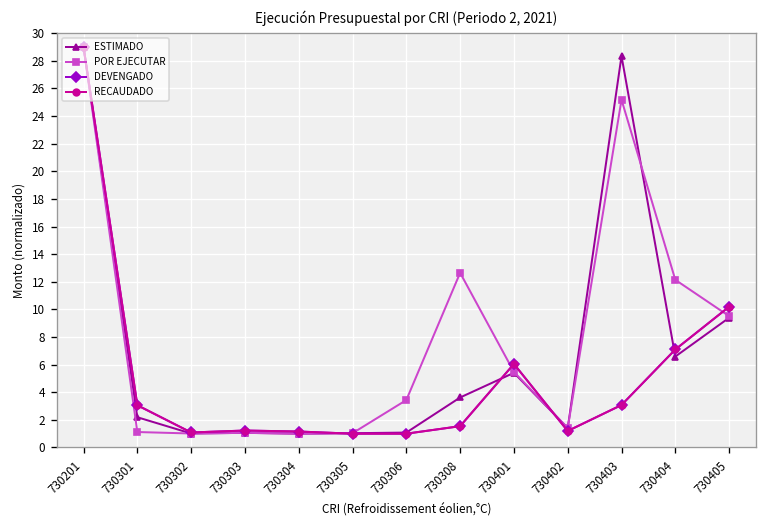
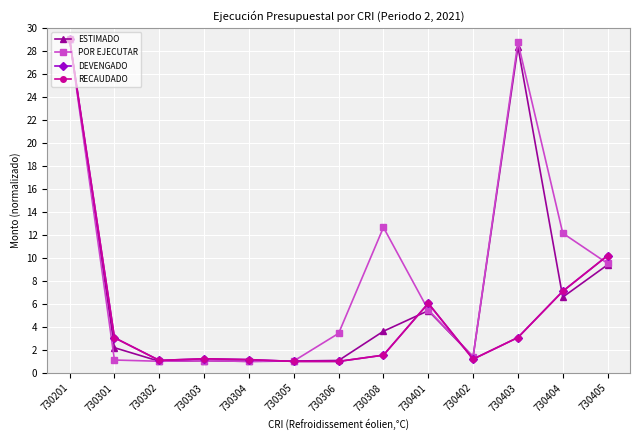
POR EJECUTAR, 730403: 25.2 -> 28.7
